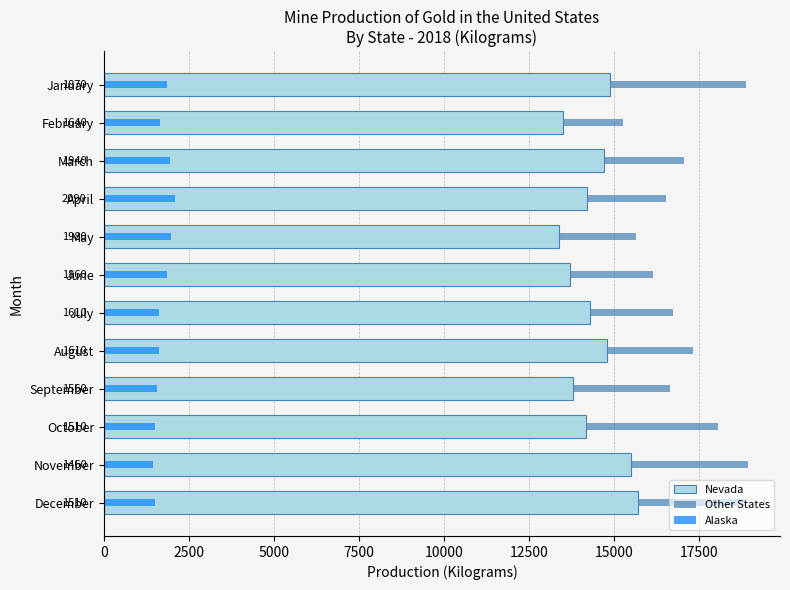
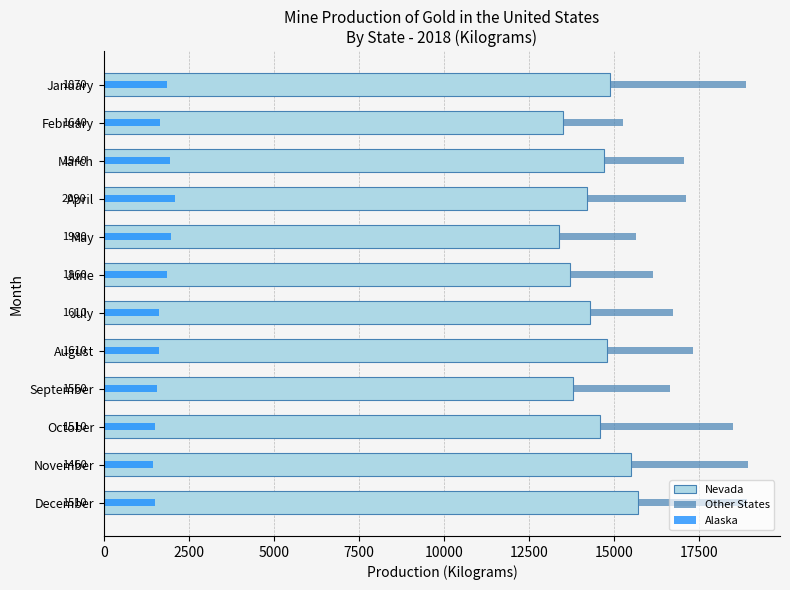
Other States, April: 2300 -> 2900
Nevada, October: 14200 -> 14600
